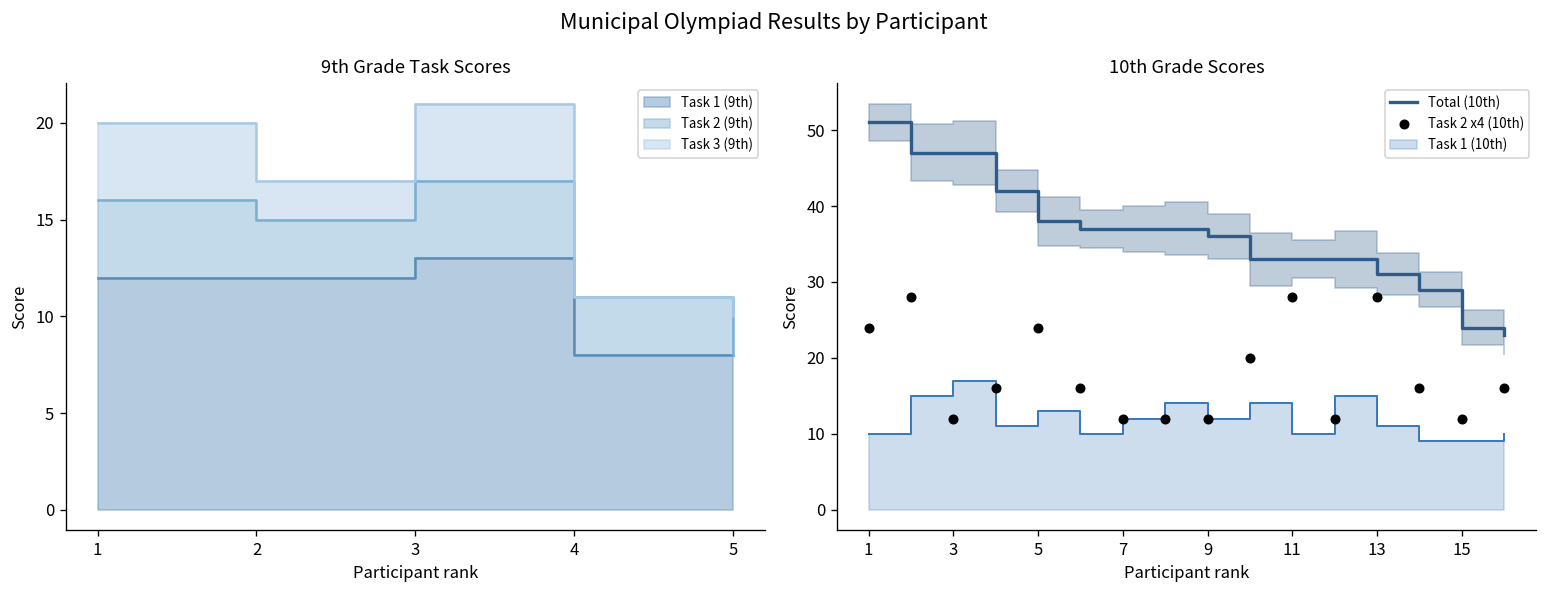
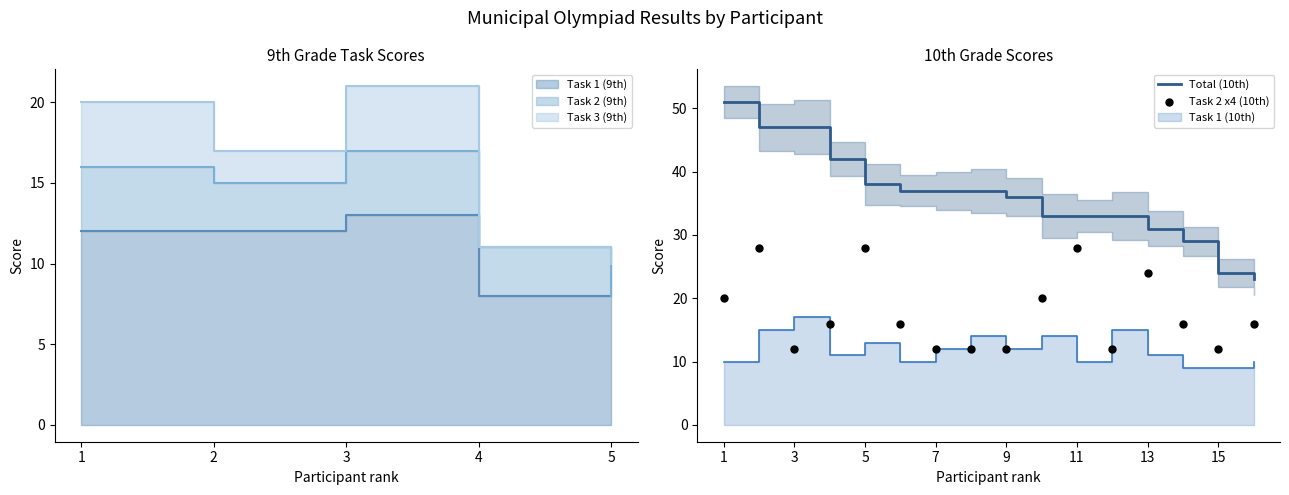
10th Grade Scores, Task 2 x4 (10th), 1: 24 -> 20
10th Grade Scores, Task 2 x4 (10th), 5: 24 -> 28
10th Grade Scores, Task 2 x4 (10th), 13: 28 -> 24
